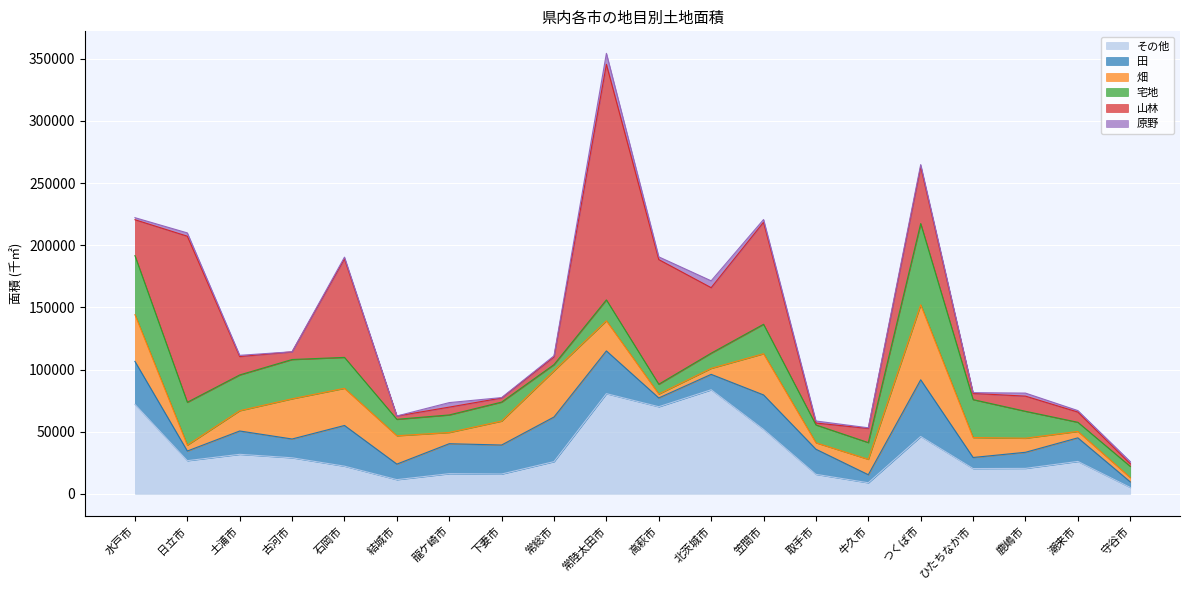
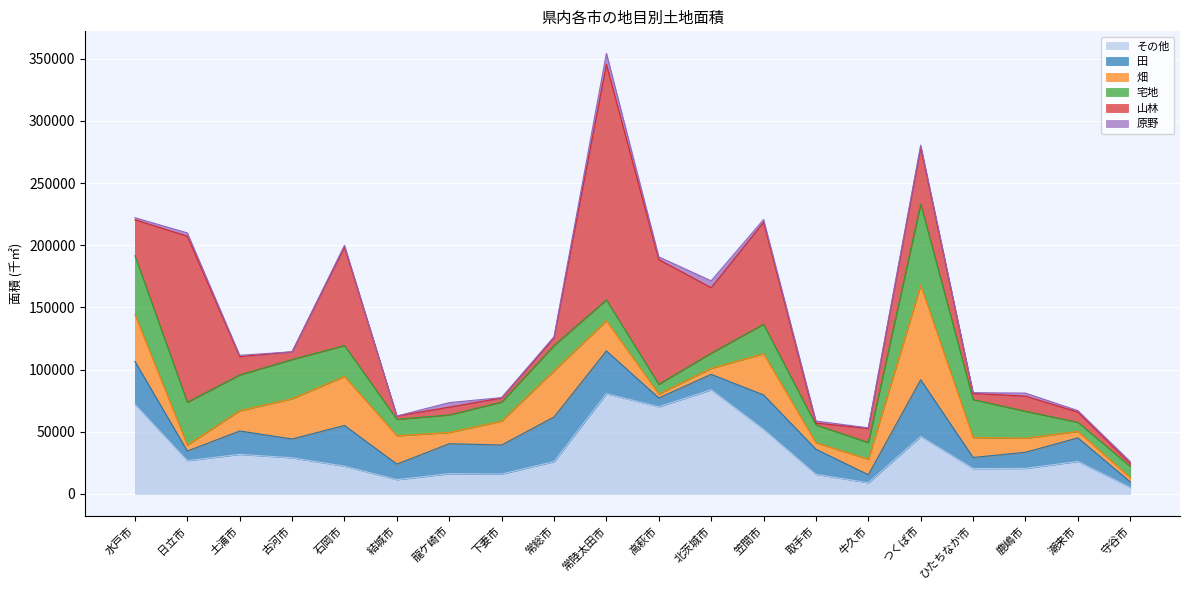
畑, 石岡市: 30000 -> 39000
宅地, 常総市: 5000 -> 20000
畑, つくば市: 60000 -> 76000
